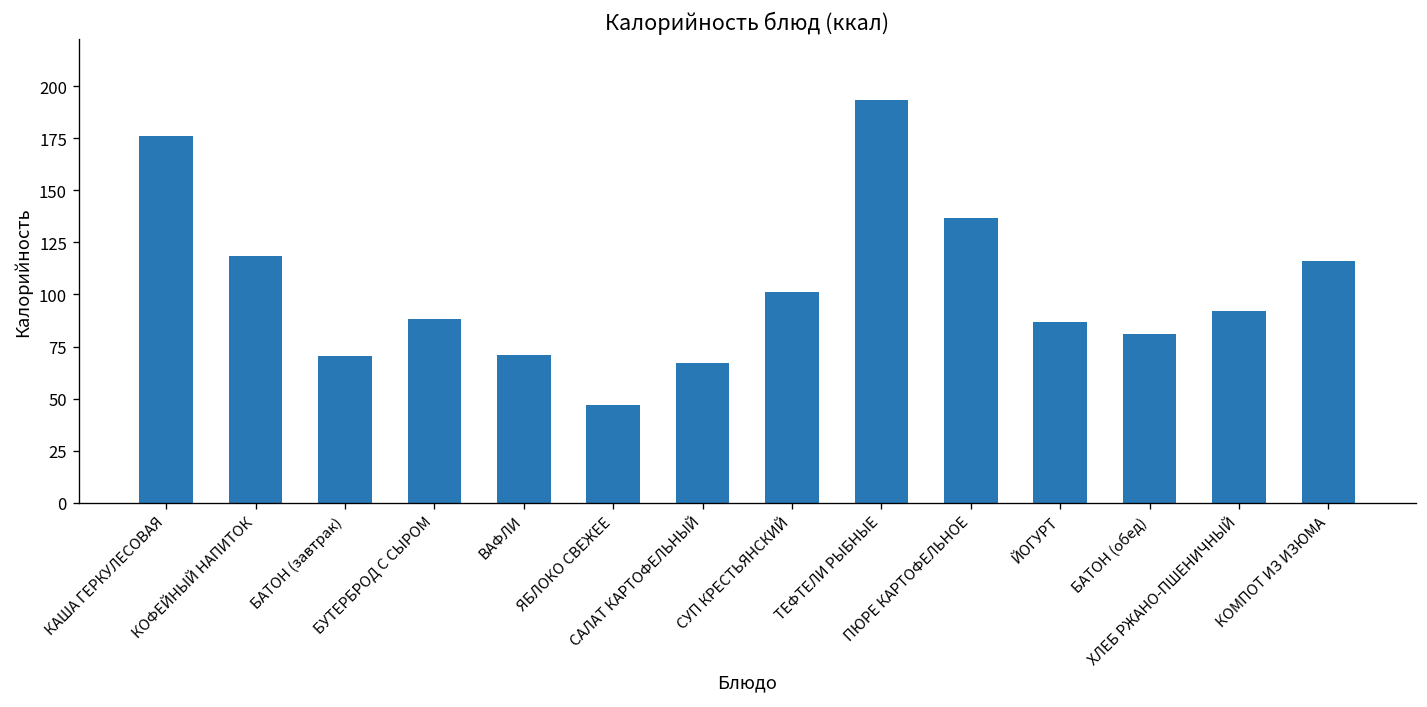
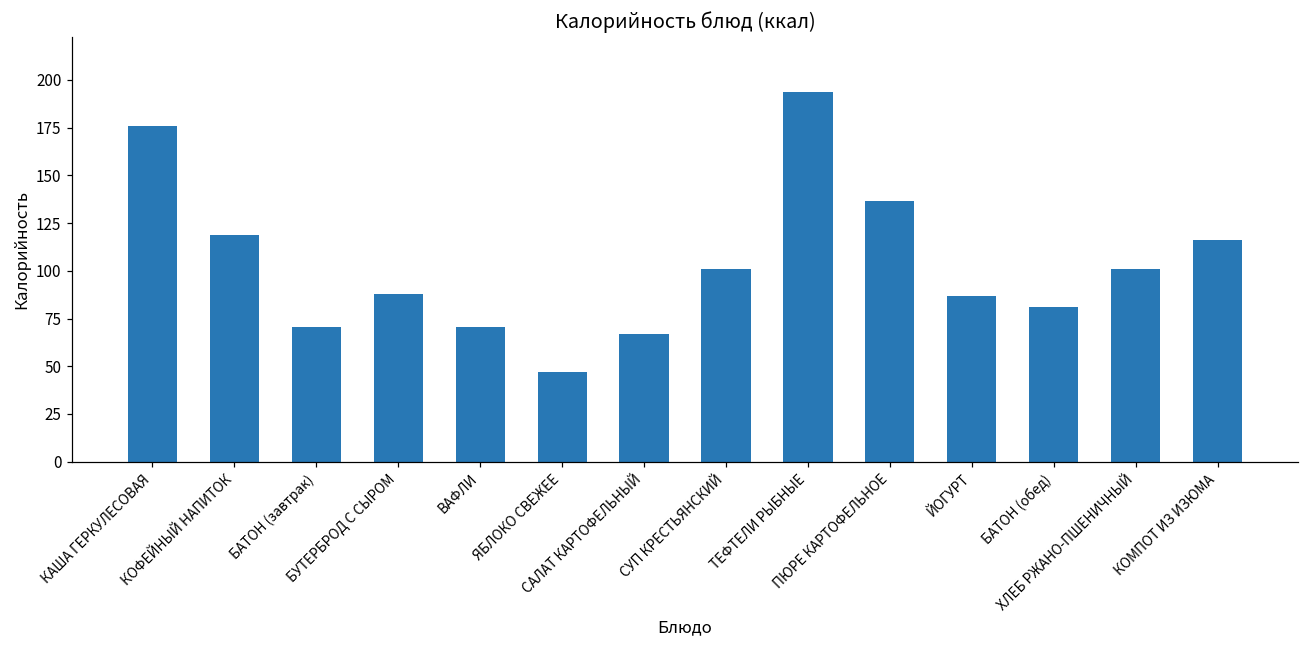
ХЛЕБ РЖАНО-ПШЕНИЧНЫЙ: 92 -> 101
